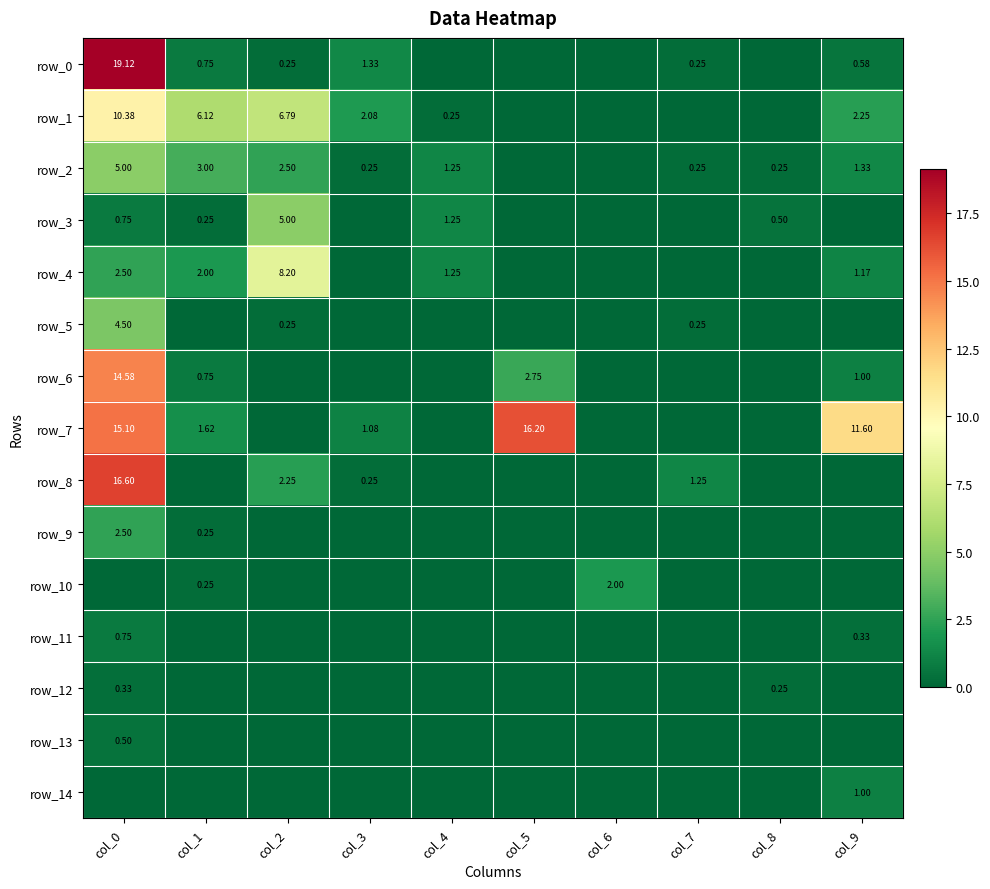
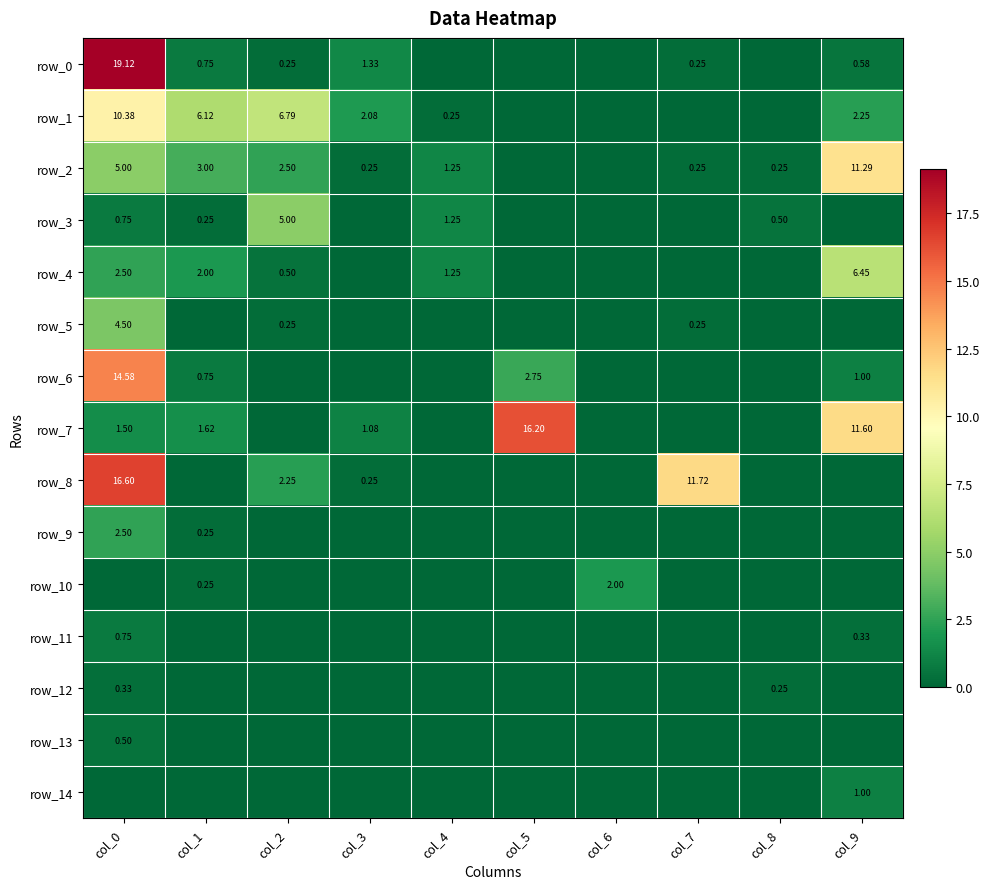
row_2, col_9: 1.33 -> 11.29
row_4, col_2: 8.20 -> 0.50
row_4, col_9: 1.17 -> 6.45
row_7, col_0: 15.10 -> 1.50
row_8, col_7: 1.25 -> 11.72
